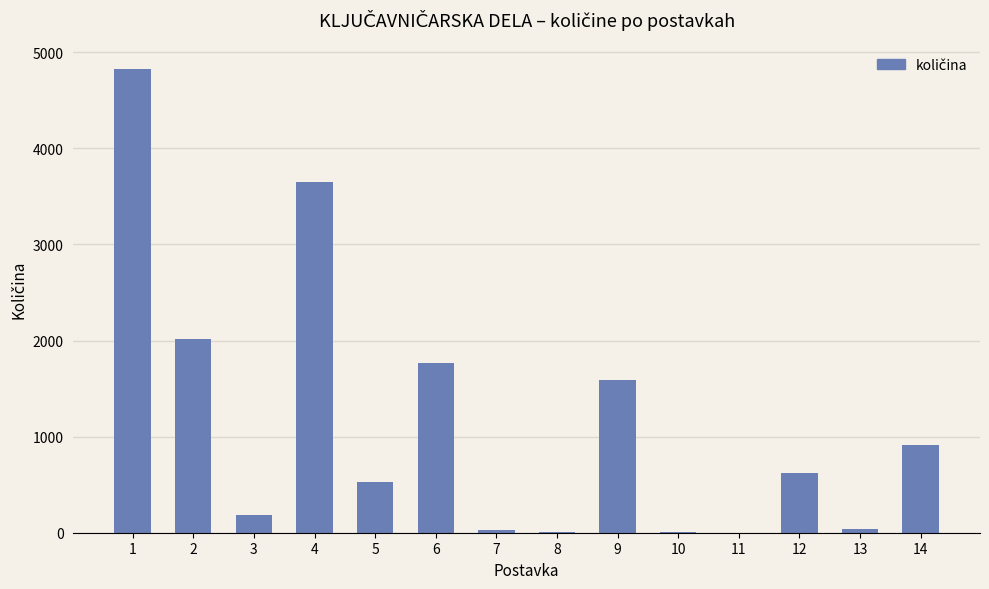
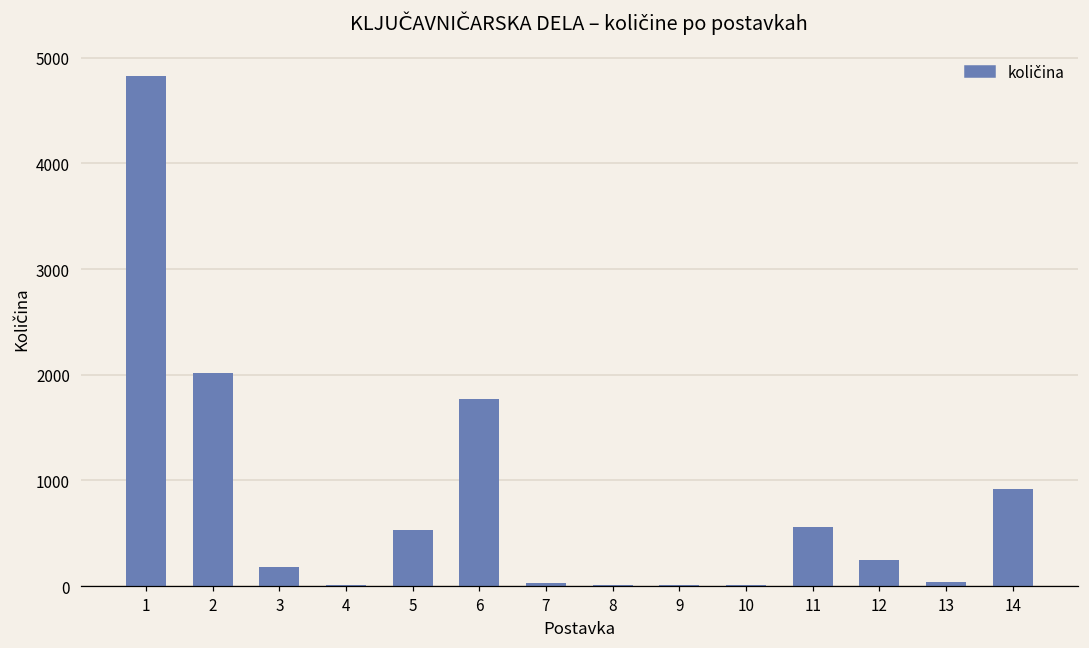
4: 3700 -> 0
9: 1600 -> 0
11: 0 -> 600
12: 600 -> 300
